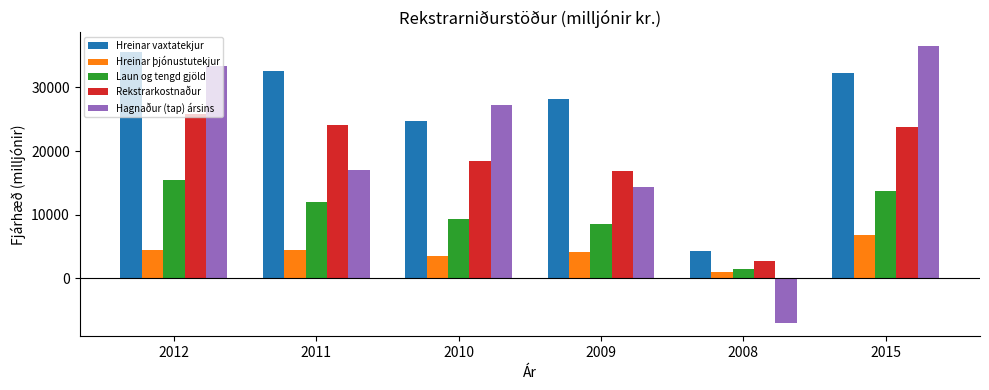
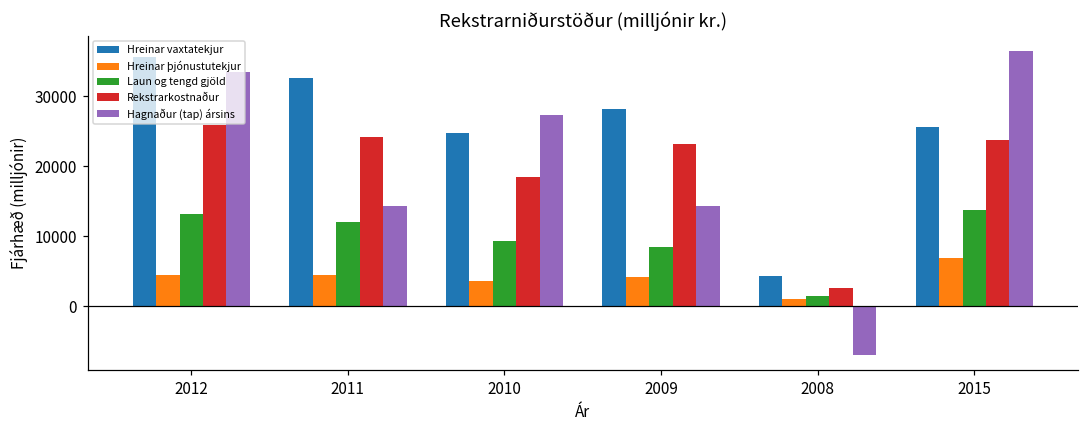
Laun og tengd gjöld, 2012: 15000 -> 13000
Hagnaður (tap) ársins, 2011: 17000 -> 14000
Rekstrarkostnaður, 2009: 17000 -> 23000
Hreinar vaxtatekjur, 2015: 32000 -> 26000
